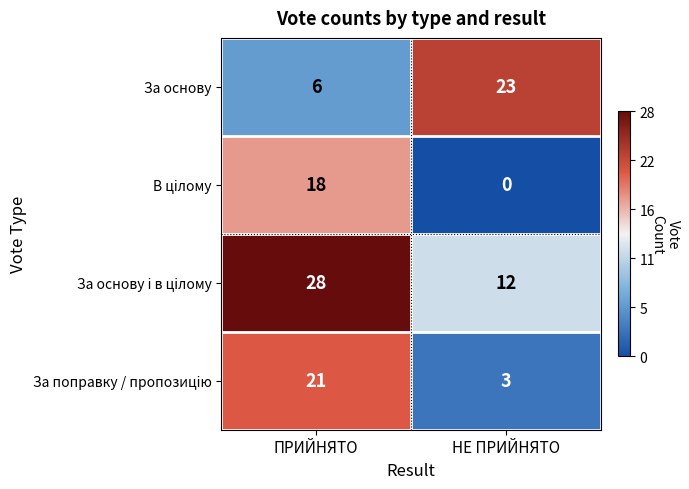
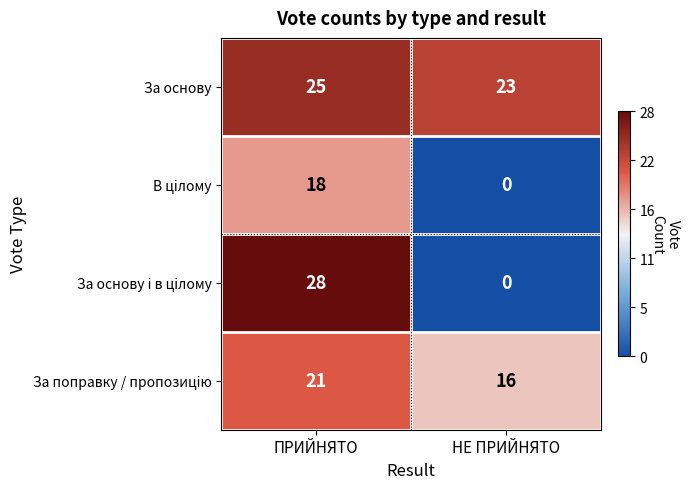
За основу, ПРИЙНЯТО: 6 -> 25
За основу і в цілому, НЕ ПРИЙНЯТО: 12 -> 0
За поправку / пропозицію, НЕ ПРИЙНЯТО: 3 -> 16
